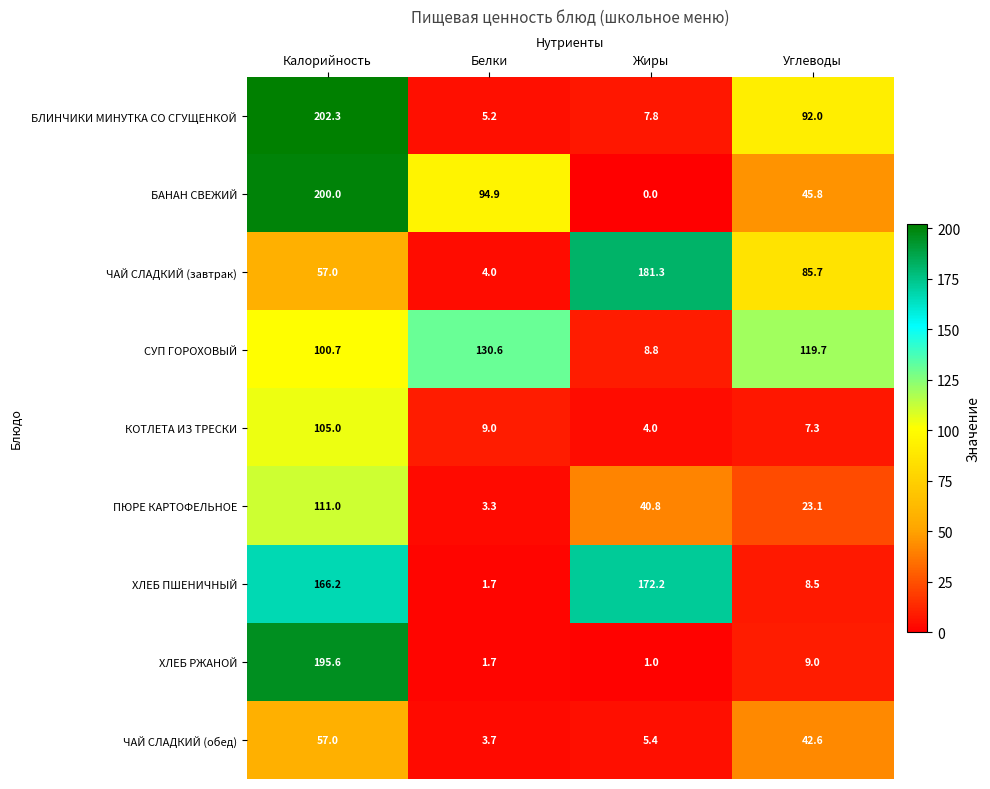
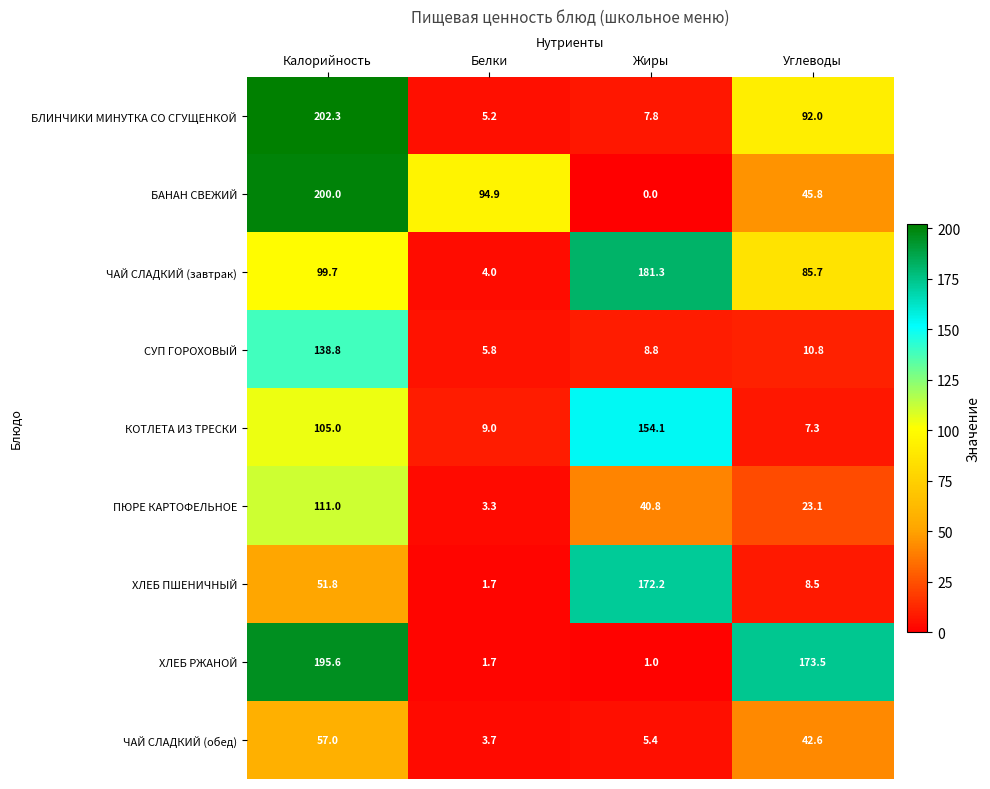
ЧАЙ СЛАДКИЙ (завтрак), Калорийность: 57.0 -> 99.7
СУП ГОРОХОВЫЙ, Калорийность: 100.7 -> 138.8
СУП ГОРОХОВЫЙ, Белки: 130.6 -> 5.8
СУП ГОРОХОВЫЙ, Углеводы: 119.7 -> 10.8
КОТЛЕТА ИЗ ТРЕСКИ, Жиры: 4.0 -> 154.1
ХЛЕБ ПШЕНИЧНЫЙ, Калорийность: 166.2 -> 51.8
ХЛЕБ РЖАНОЙ, Углеводы: 9.0 -> 173.5
